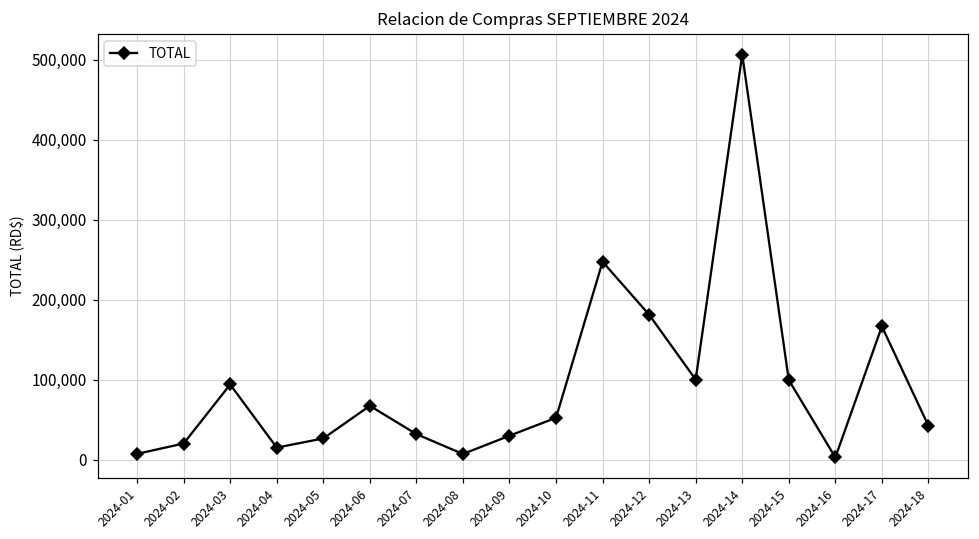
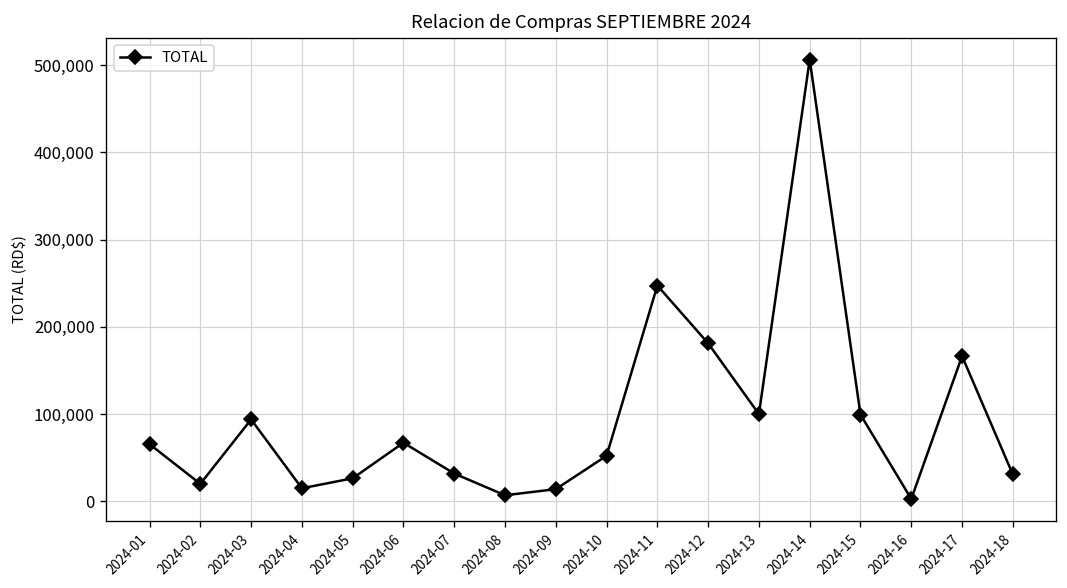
2024-01: 10,000 -> 70,000
2024-09: 30,000 -> 10,000
2024-18: 40,000 -> 30,000
